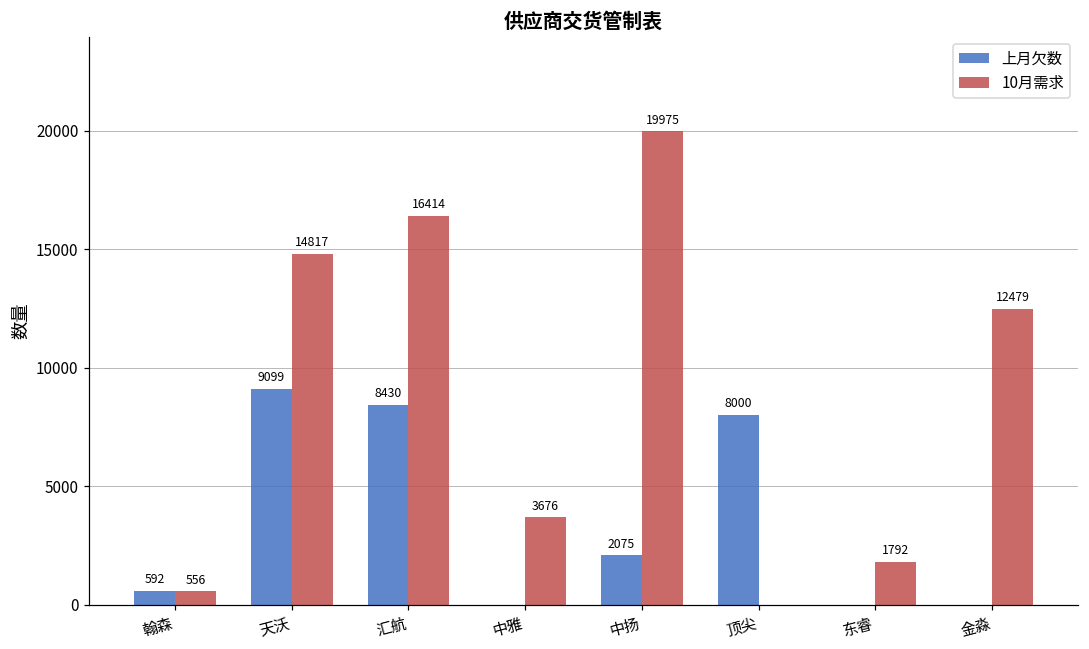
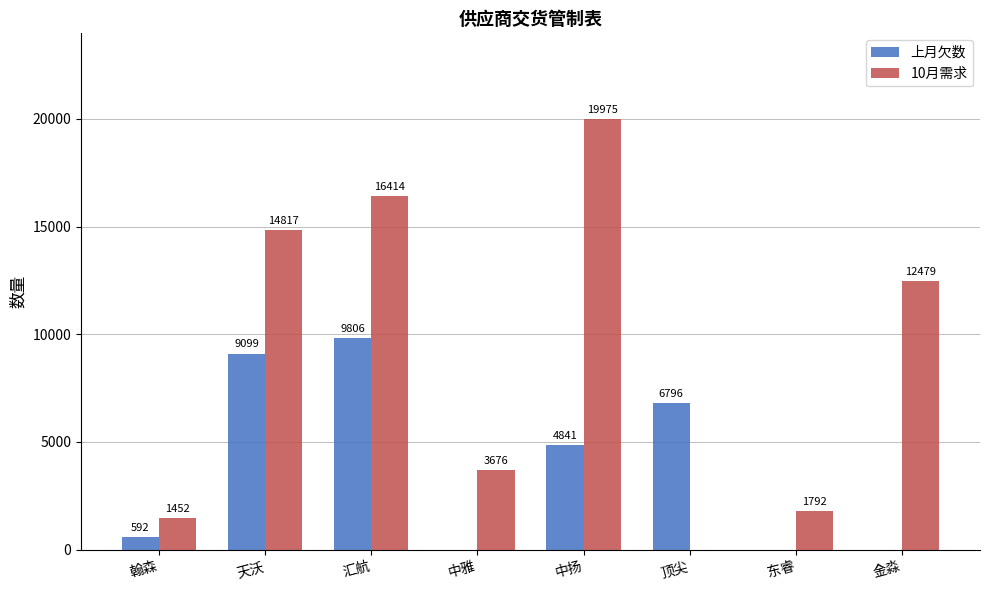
10月需求, 翰森: 556 -> 1452
上月欠数, 汇航: 8430 -> 9806
上月欠数, 中扬: 2075 -> 4841
上月欠数, 顶尖: 8000 -> 6796
